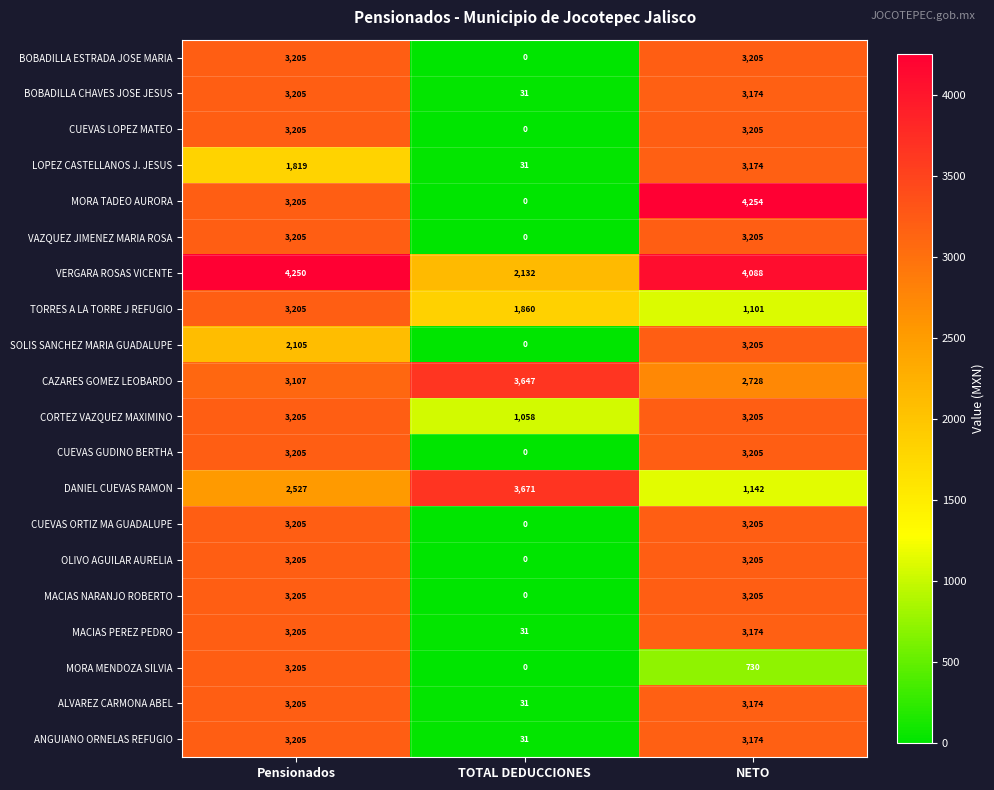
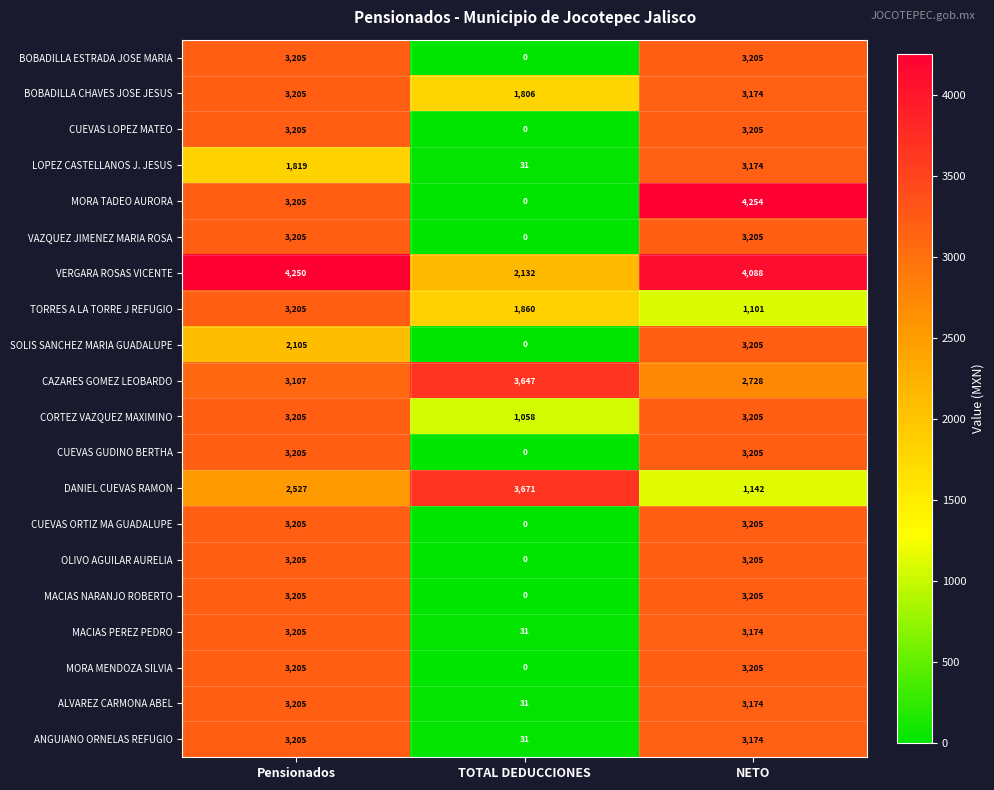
BOBADILLA CHAVES JOSE JESUS, TOTAL DEDUCCIONES: 31 -> 1,806
MORA MENDOZA SILVIA, NETO: 730 -> 3,205
